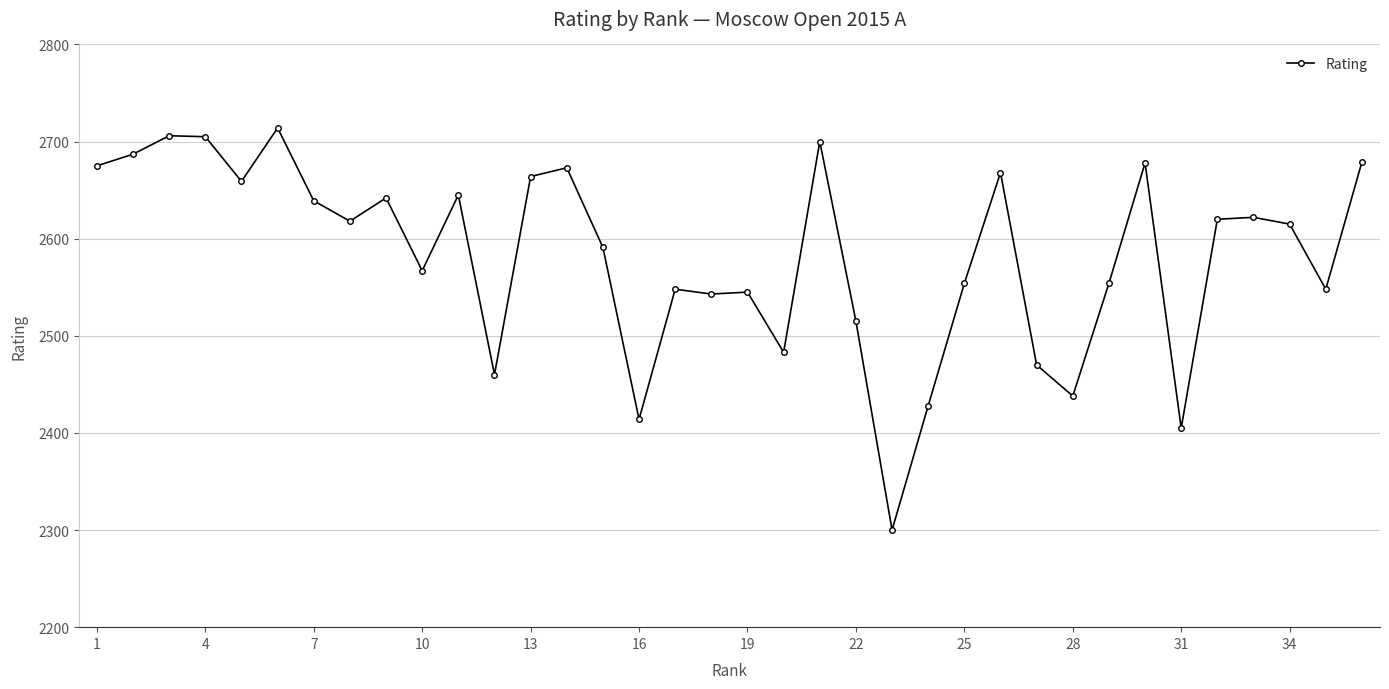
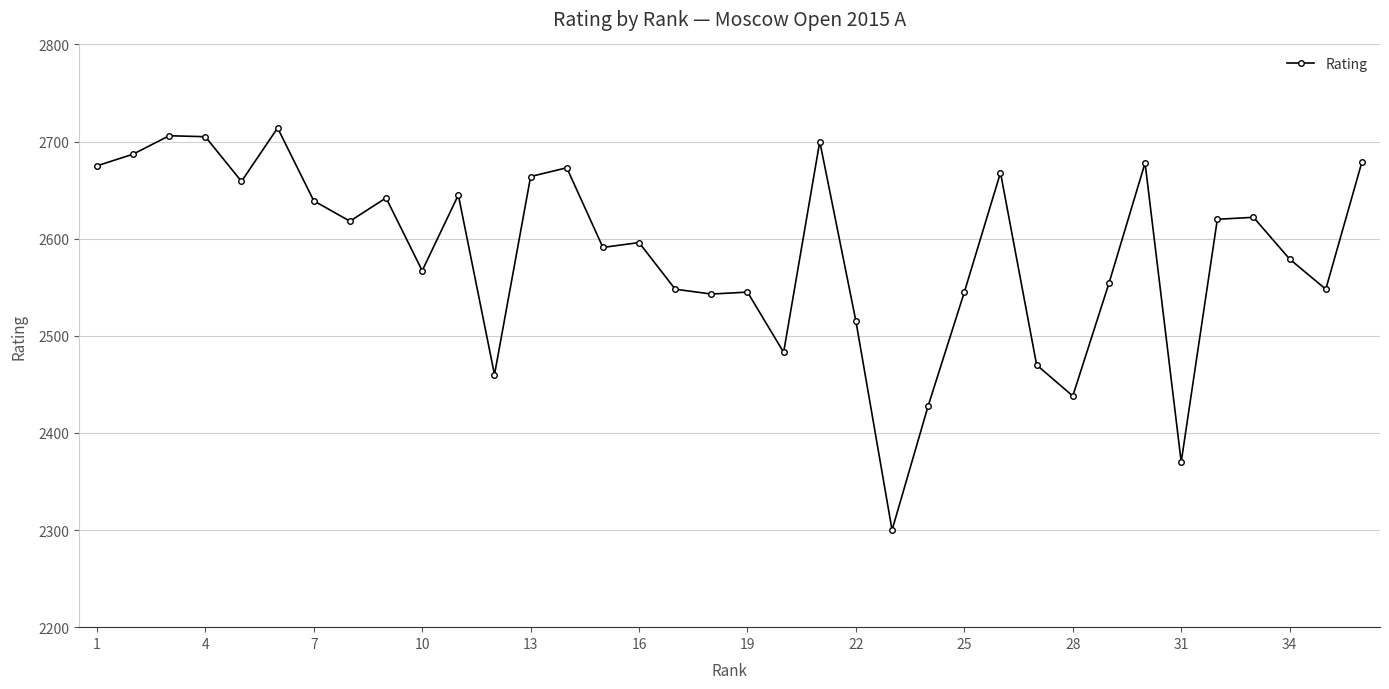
16: 2410 -> 2600
25: 2554 -> 2545
31: 2410 -> 2370
34: 2620 -> 2580
